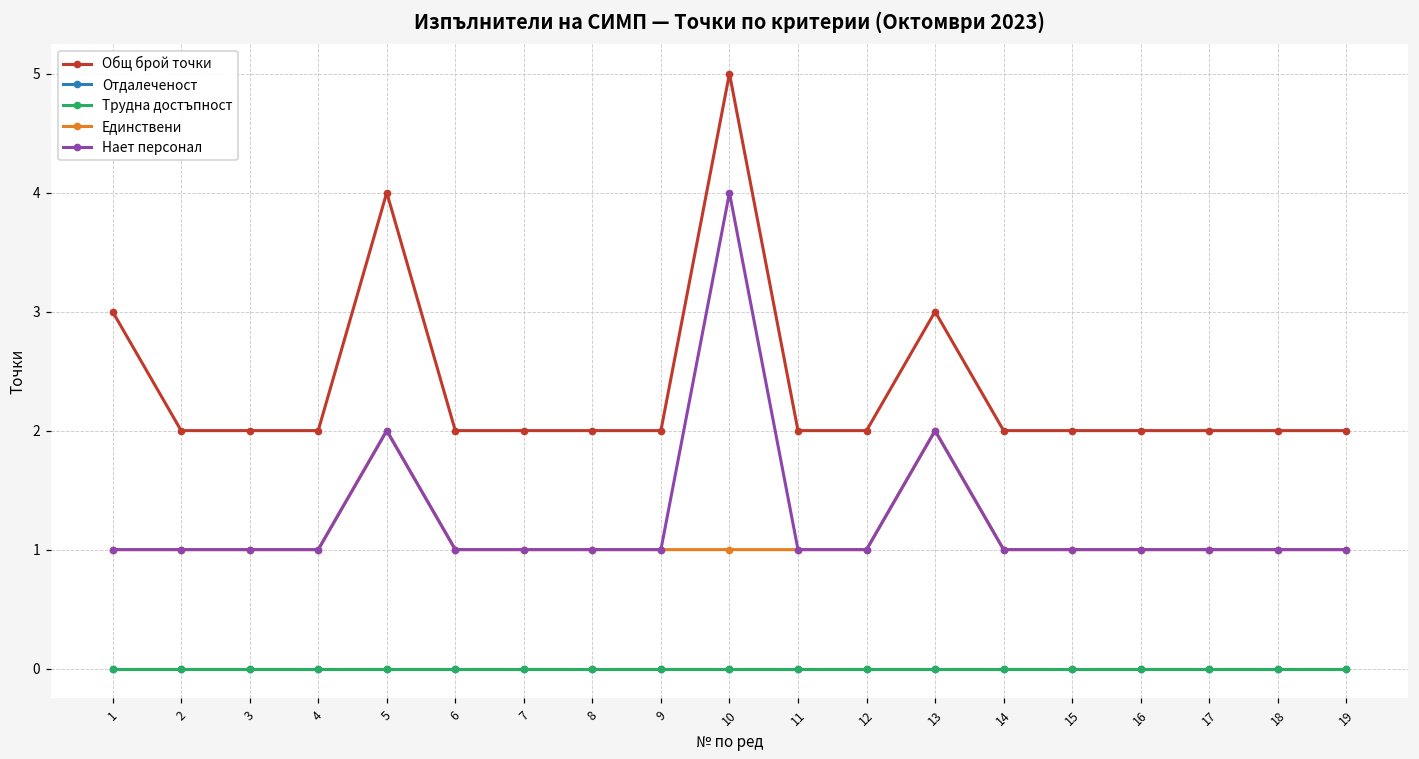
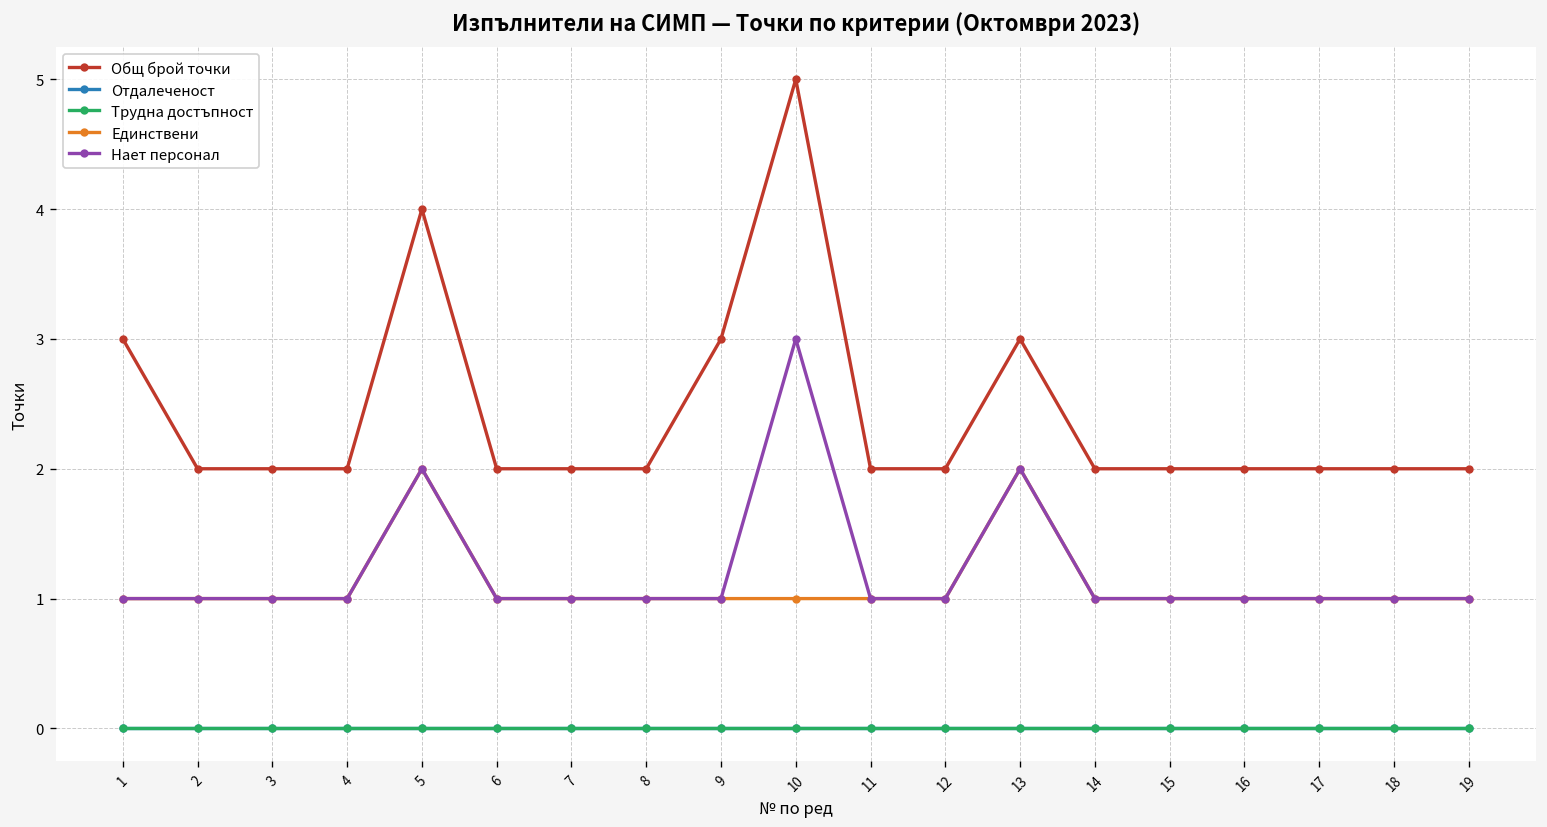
Общ брой точки, 9: 2 -> 3
Нает персонал, 10: 4 -> 3
